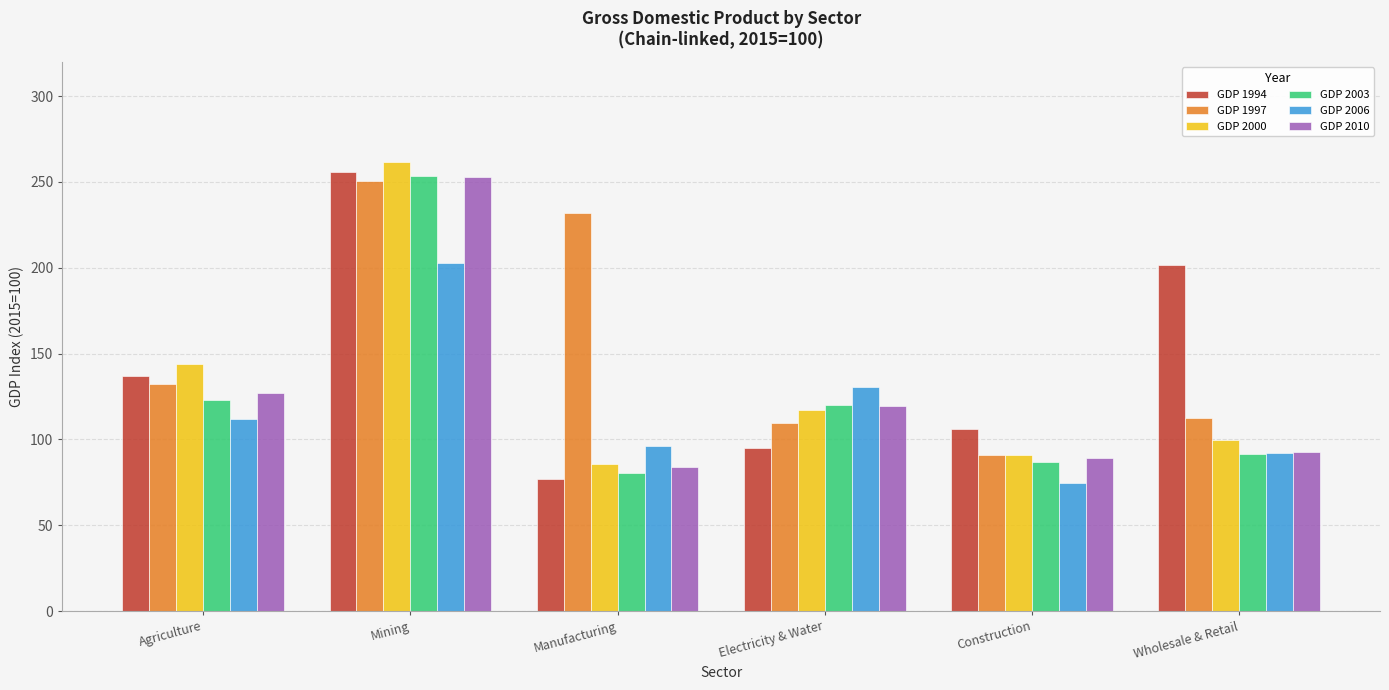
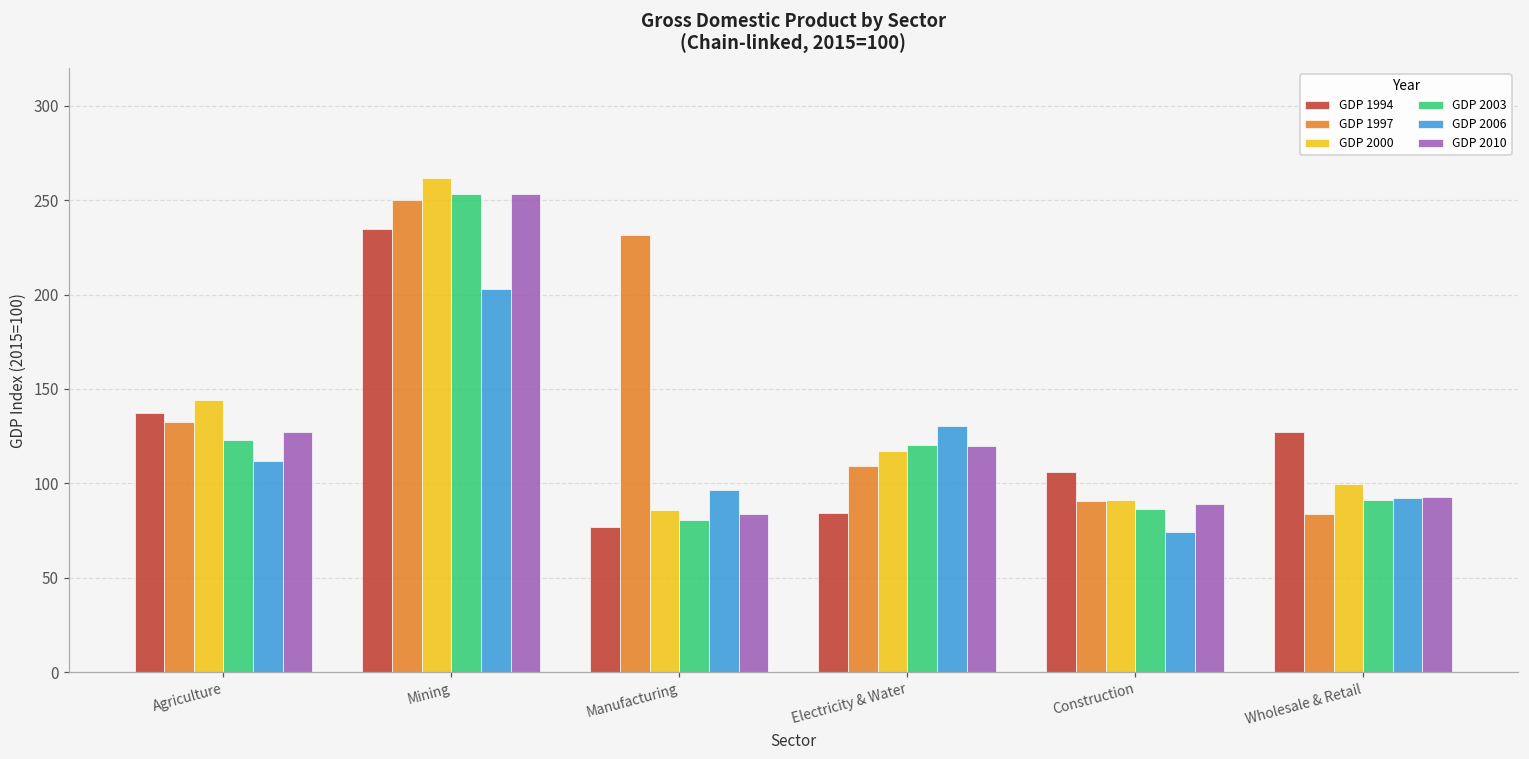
GDP 1994, Mining: 256 -> 235
GDP 1994, Electricity & Water: 95 -> 84
GDP 1994, Wholesale & Retail: 202 -> 127
GDP 1997, Wholesale & Retail: 112 -> 84
